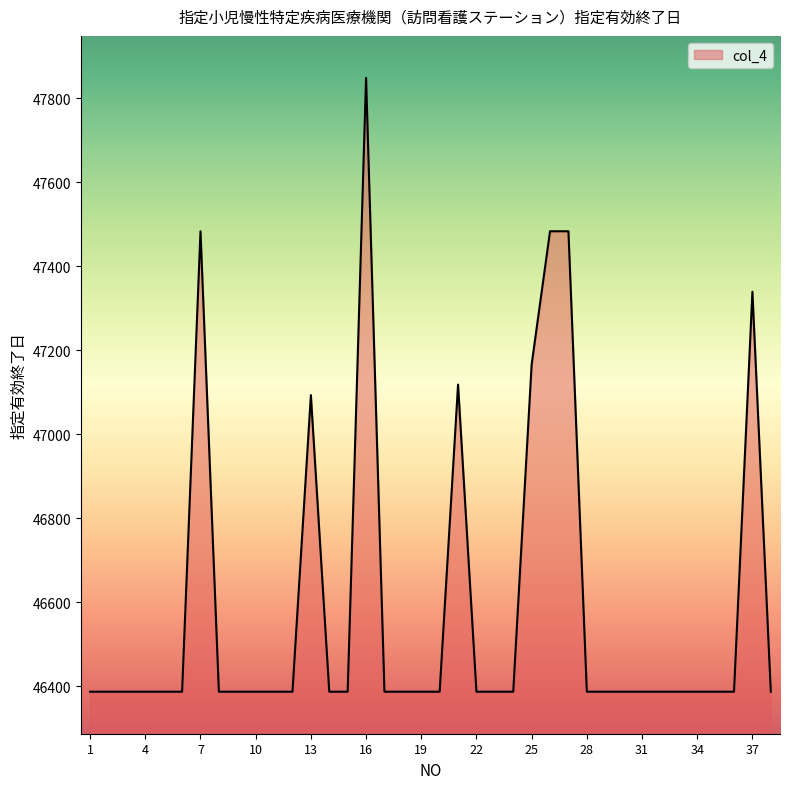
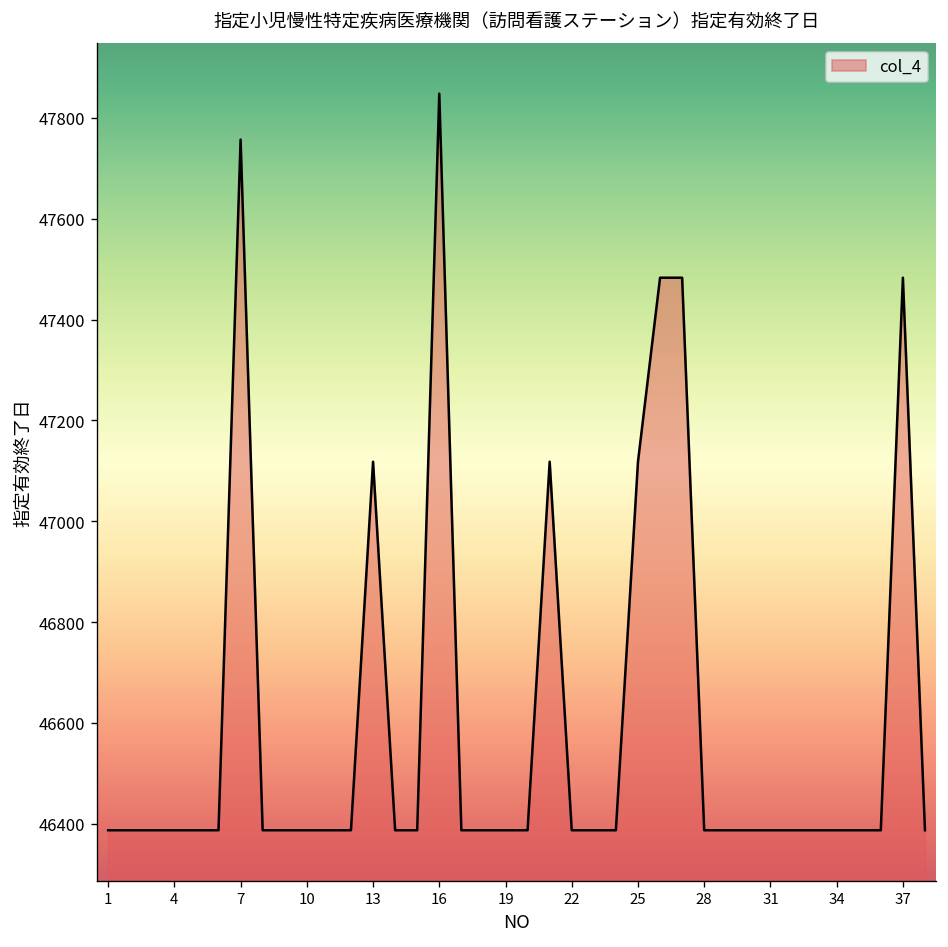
7: 47480 -> 47760
13: 47090 -> 47120
25: 47170 -> 47120
37: 47340 -> 47480
